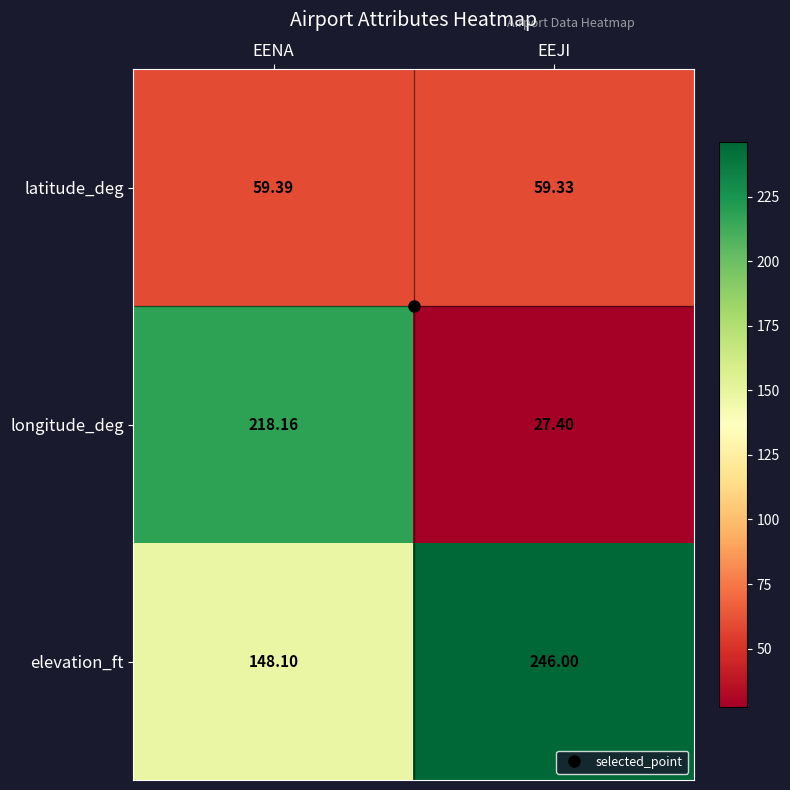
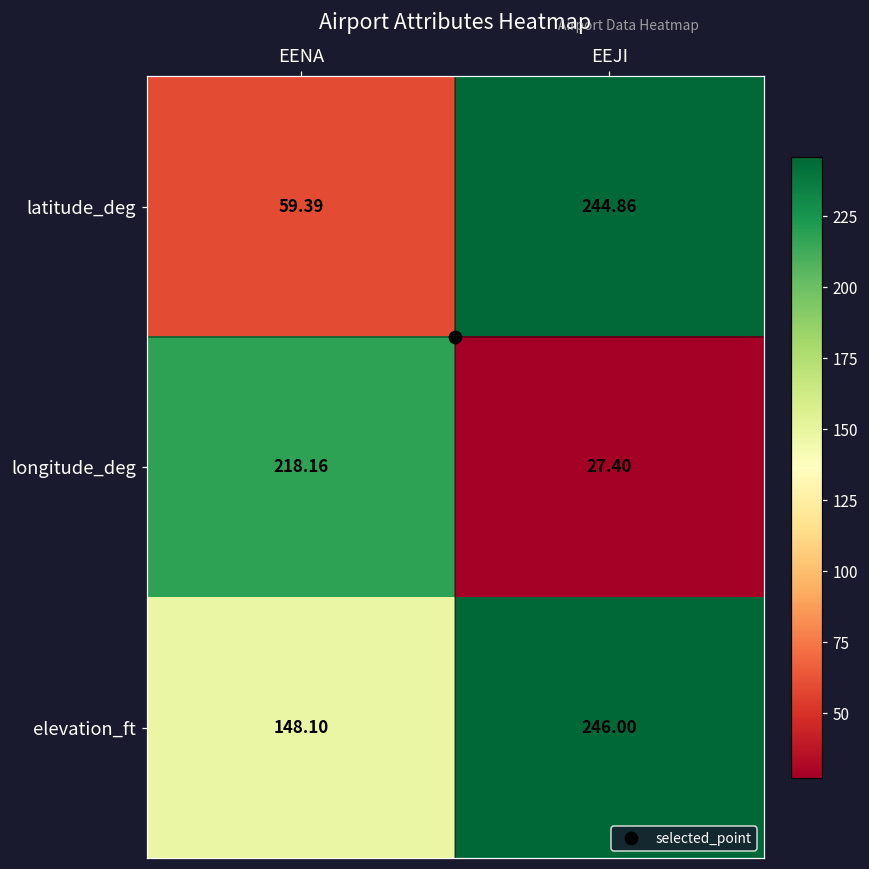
latitude_deg, EEJI: 59.33 -> 244.86
